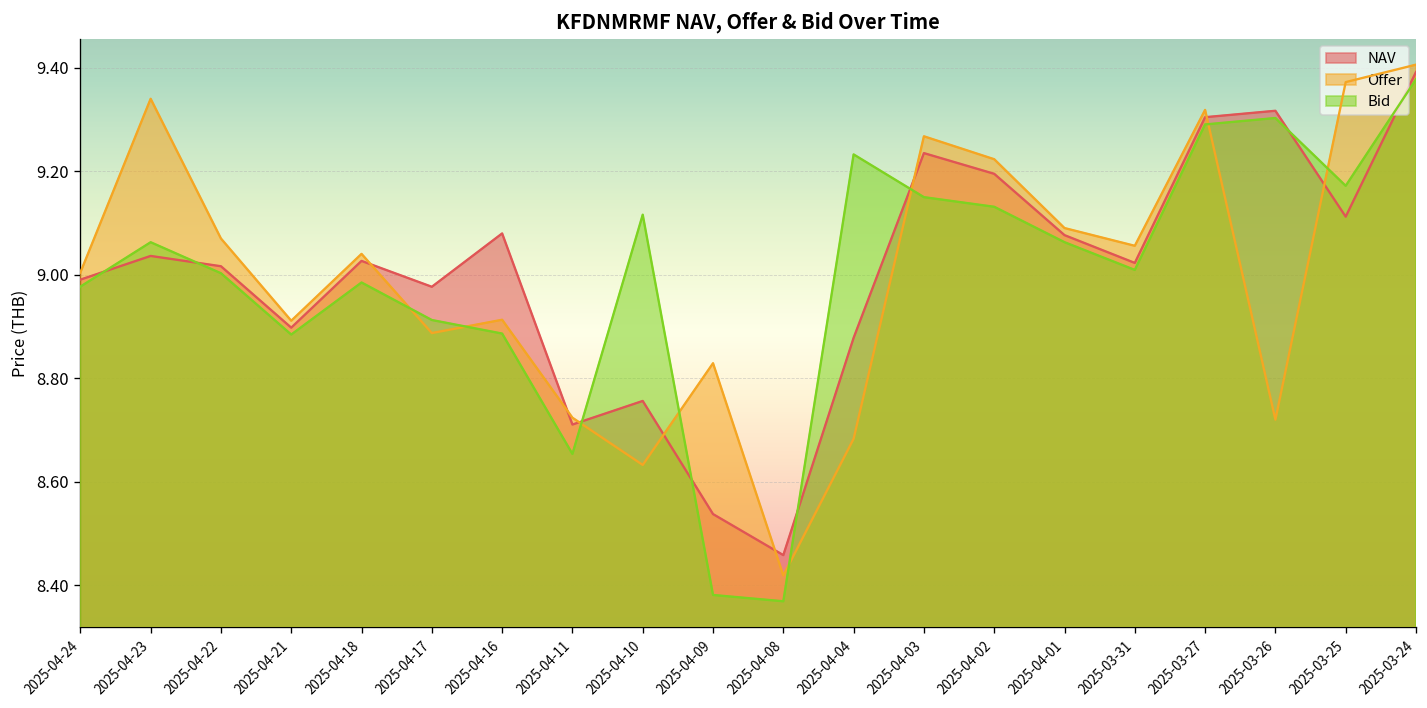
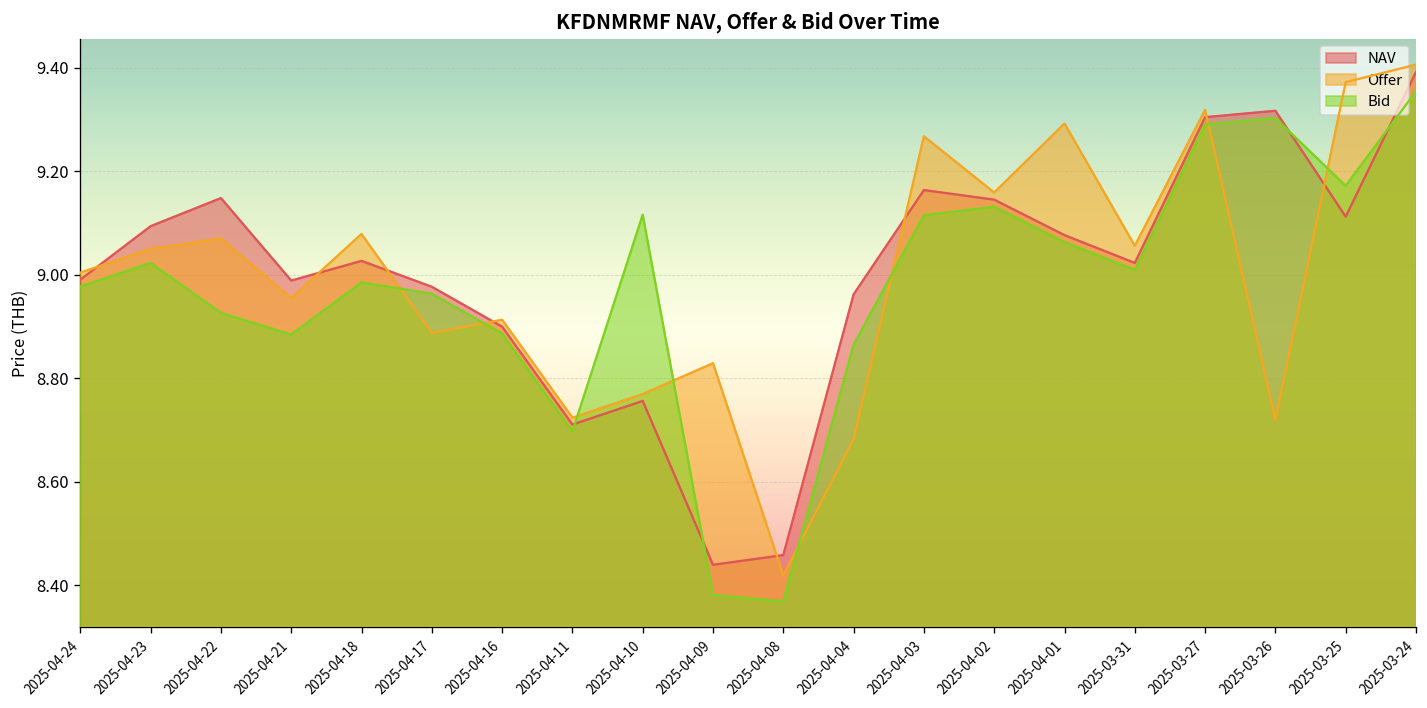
NAV, 2025-04-23: 9.04 -> 9.09
Offer, 2025-04-23: 9.34 -> 9.05
Bid, 2025-04-23: 9.06 -> 9.02
NAV, 2025-04-22: 9.02 -> 9.15
Bid, 2025-04-22: 9.00 -> 8.93
NAV, 2025-04-21: 8.90 -> 8.99
Offer, 2025-04-21: 8.91 -> 8.95
Offer, 2025-04-18: 9.04 -> 9.08
Bid, 2025-04-17: 8.91 -> 8.96
NAV, 2025-04-16: 9.08 -> 8.90
Bid, 2025-04-11: 8.65 -> 8.70
Offer, 2025-04-10: 8.63 -> 8.77
NAV, 2025-04-09: 8.54 -> 8.44
NAV, 2025-04-04: 8.88 -> 8.96
Bid, 2025-04-04: 9.23 -> 8.86
NAV, 2025-04-03: 9.24 -> 9.16
Bid, 2025-04-03: 9.15 -> 9.12
NAV, 2025-04-02: 9.20 -> 9.15
Offer, 2025-04-02: 9.22 -> 9.16
Offer, 2025-04-01: 9.09 -> 9.29
Bid, 2025-03-24: 9.38 -> 9.35
